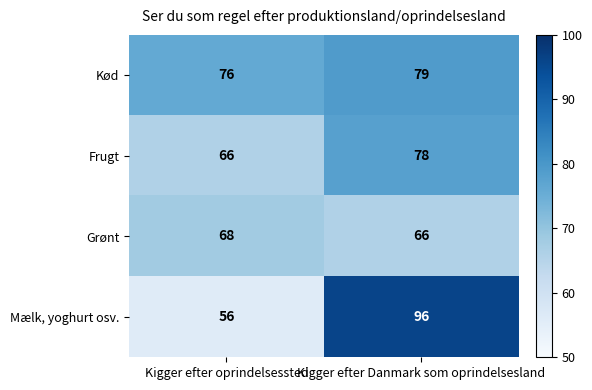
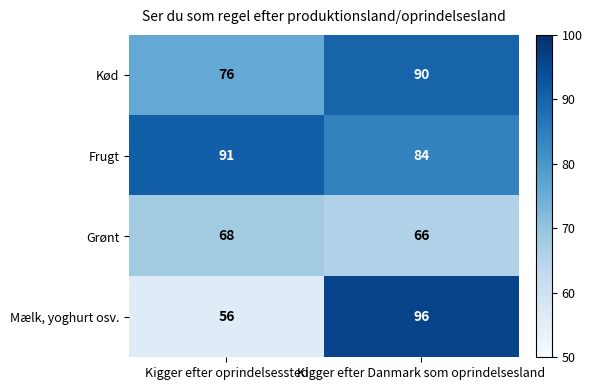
Kød, Kigger efter Danmark som oprindelsesland: 79 -> 90
Frugt, Kigger efter oprindelsessted: 66 -> 91
Frugt, Kigger efter Danmark som oprindelsesland: 78 -> 84
